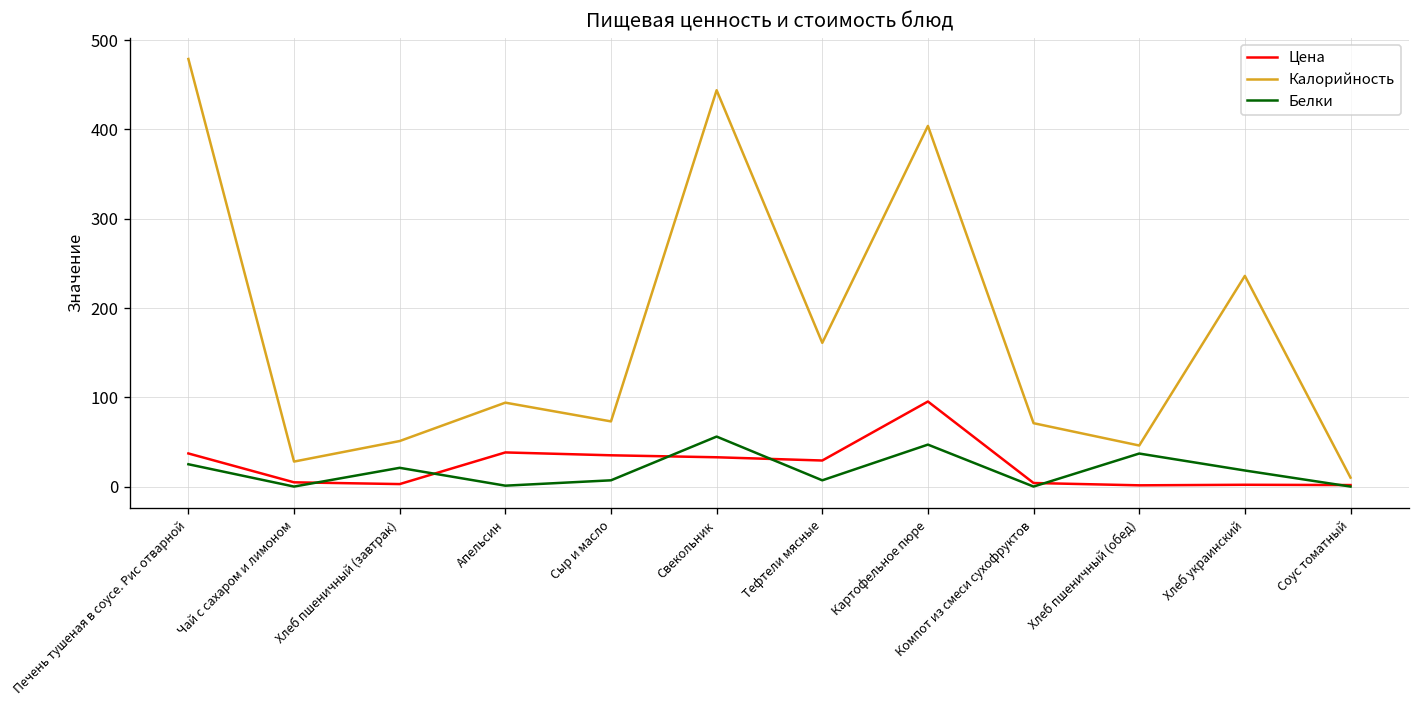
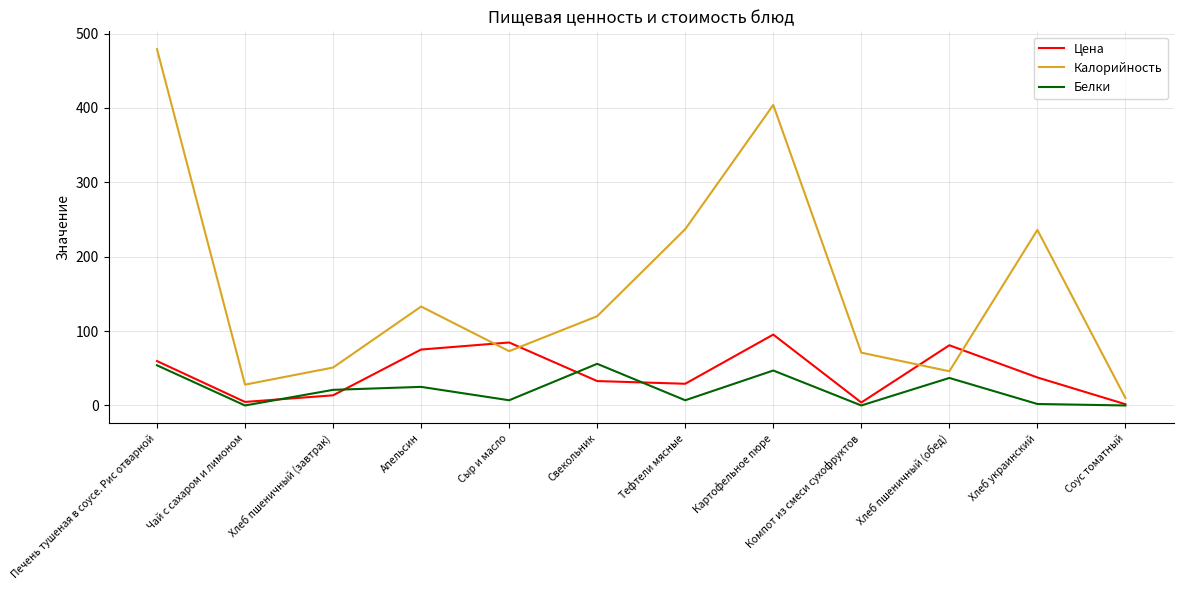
Цена, Печень тушеная в соусе. Рис отварной: 40 -> 60
Белки, Печень тушеная в соусе. Рис отварной: 30 -> 50
Цена, Хлеб пшеничный (завтрак): 0 -> 10
Цена, Апельсин: 40 -> 80
Калорийность, Апельсин: 90 -> 130
Белки, Апельсин: 0 -> 30
Цена, Сыр и масло: 40 -> 80
Калорийность, Свекольник: 440 -> 120
Калорийность, Тефтели мясные: 160 -> 240
Цена, Хлеб пшеничный (обед): 0 -> 80
Цена, Хлеб украинский: 0 -> 40
Белки, Хлеб украинский: 20 -> 0
